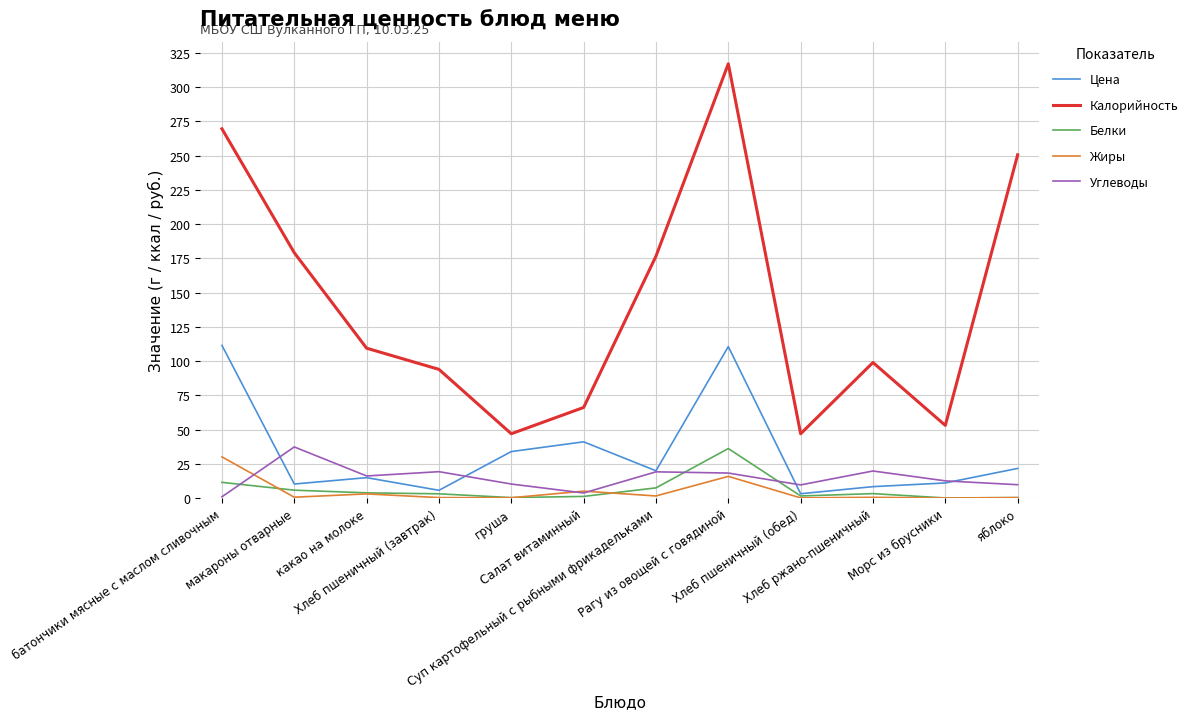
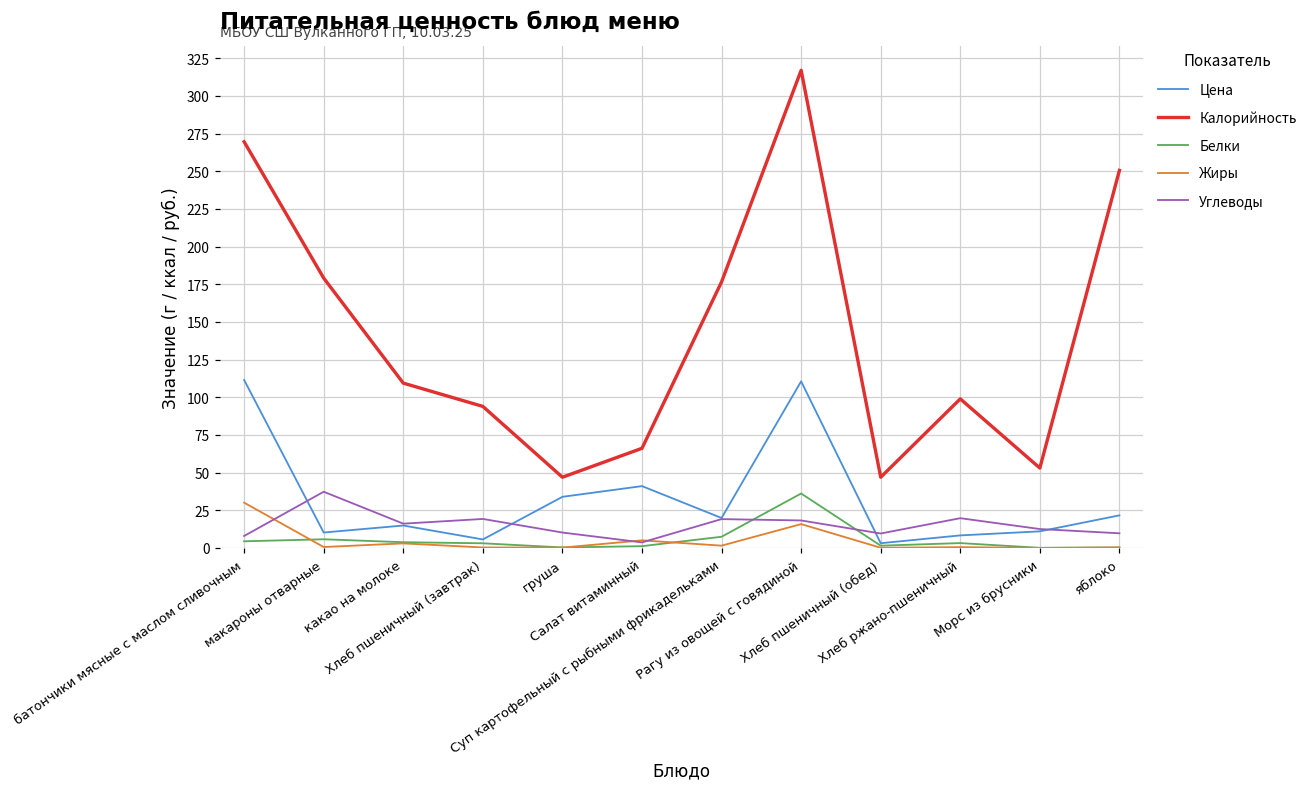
Белки, батончики мясные с маслом сливочным: 12 -> 4
Углеводы, батончики мясные с маслом сливочным: 1 -> 8
